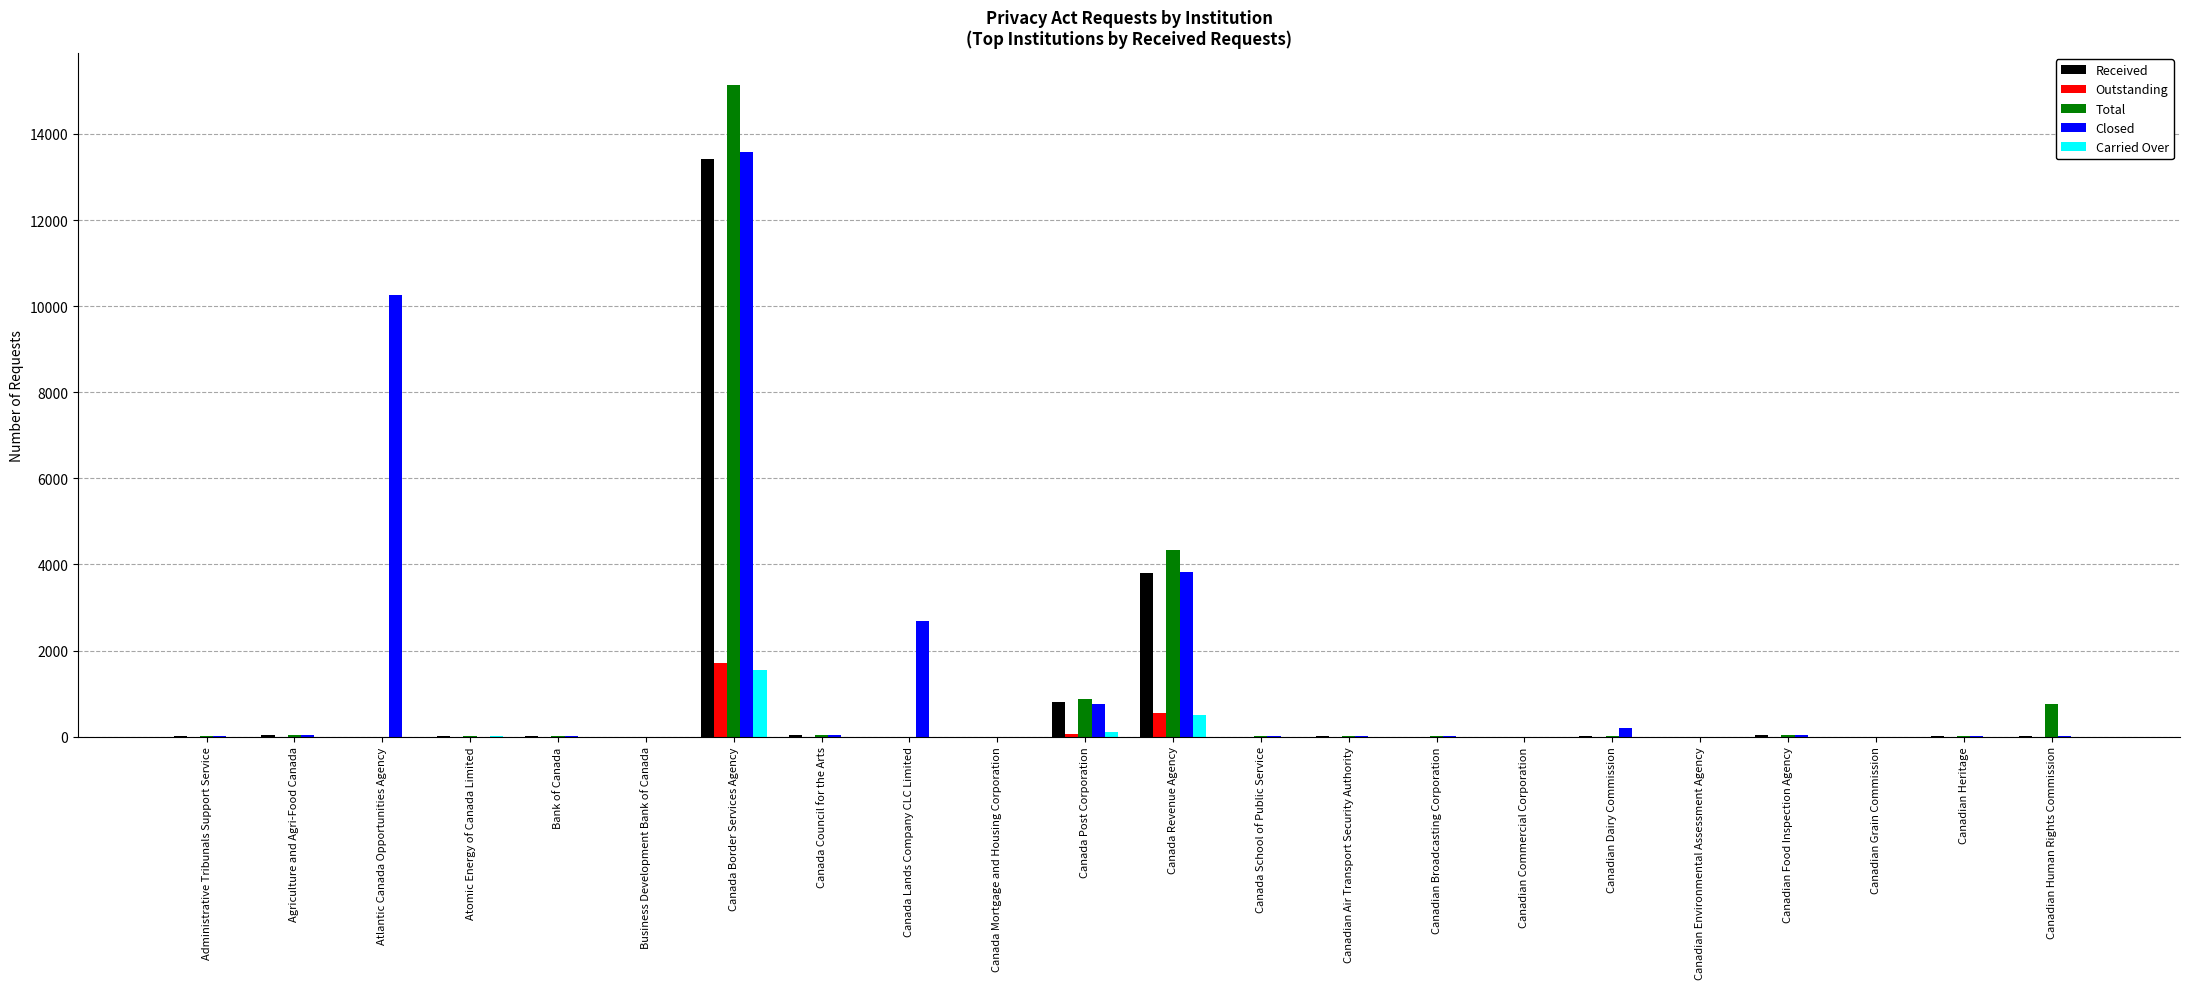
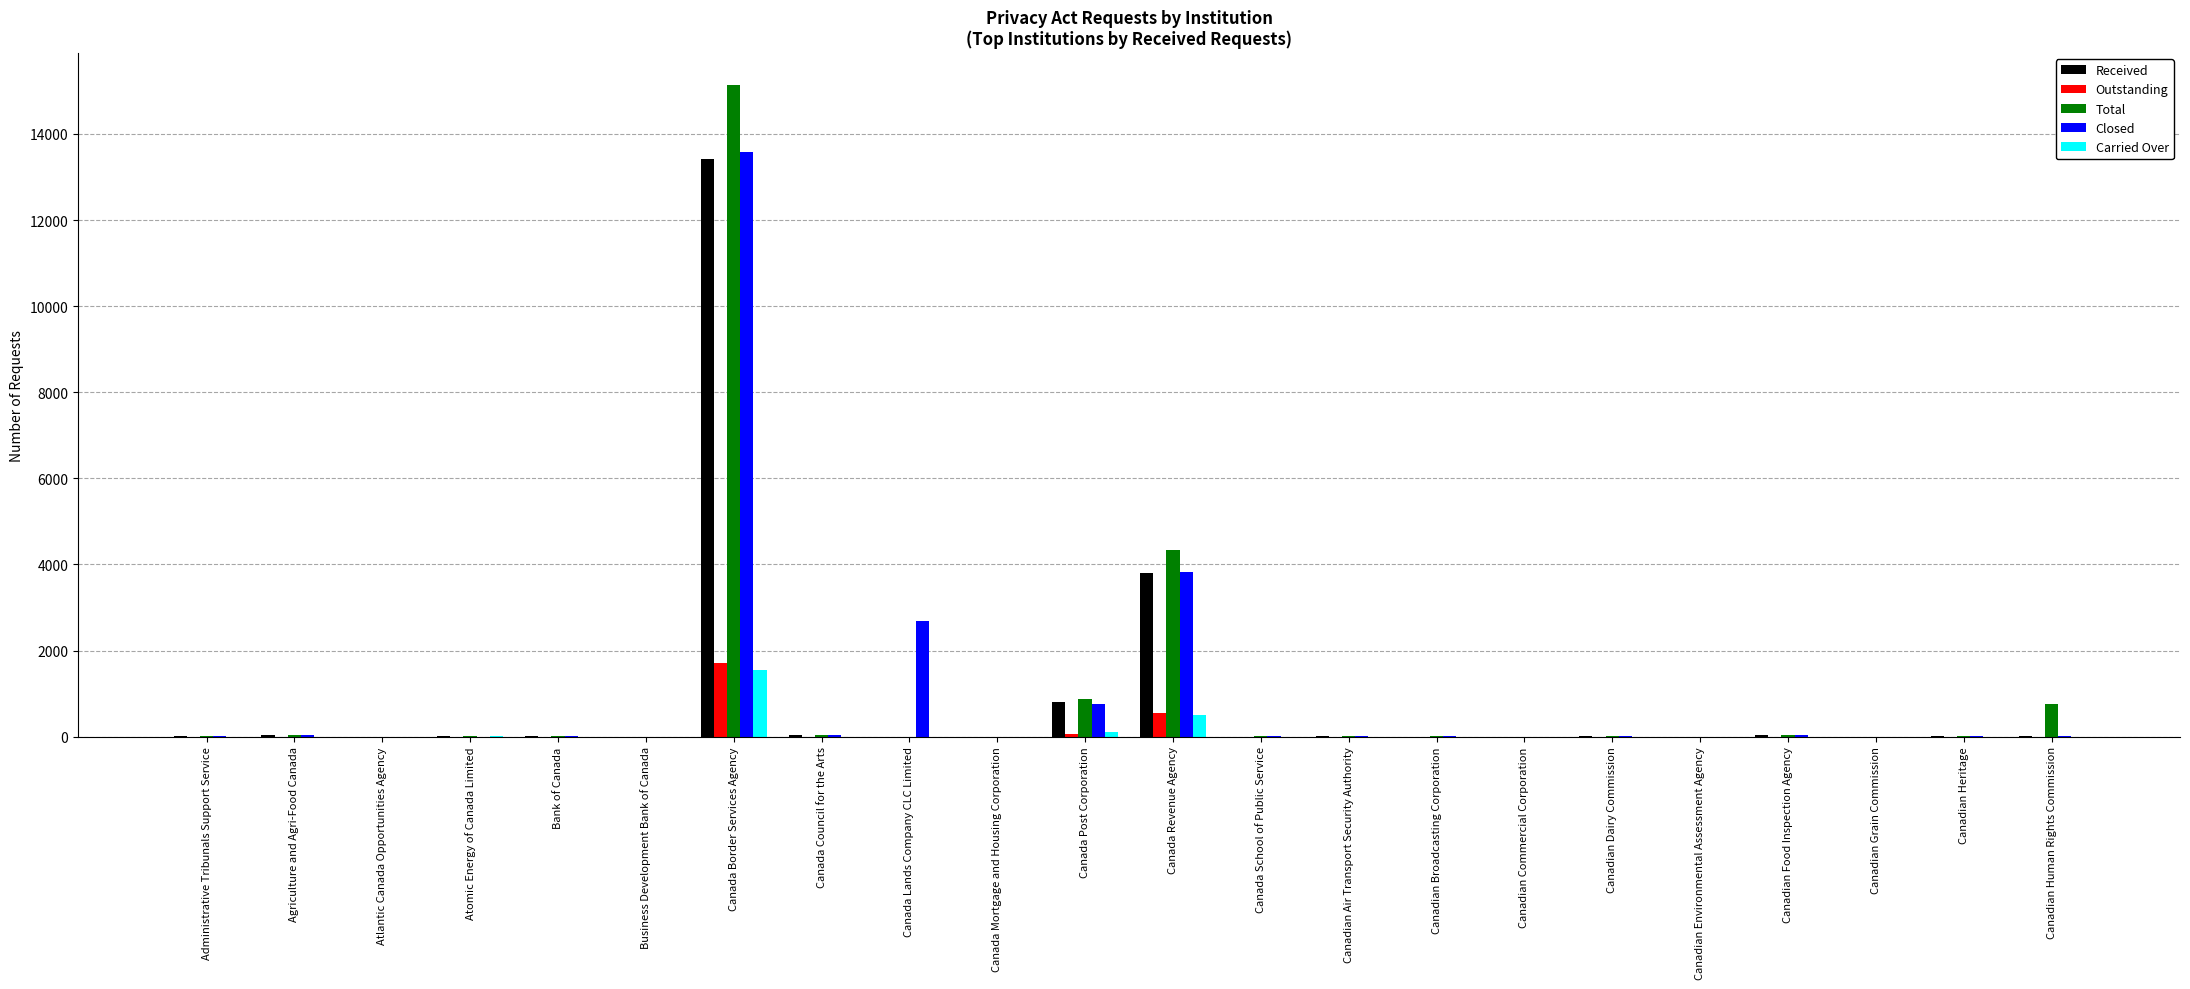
Closed, Atlantic Canada Opportunities Agency: 10300 -> 0
Closed, Canadian Dairy Commission: 200 -> 0
